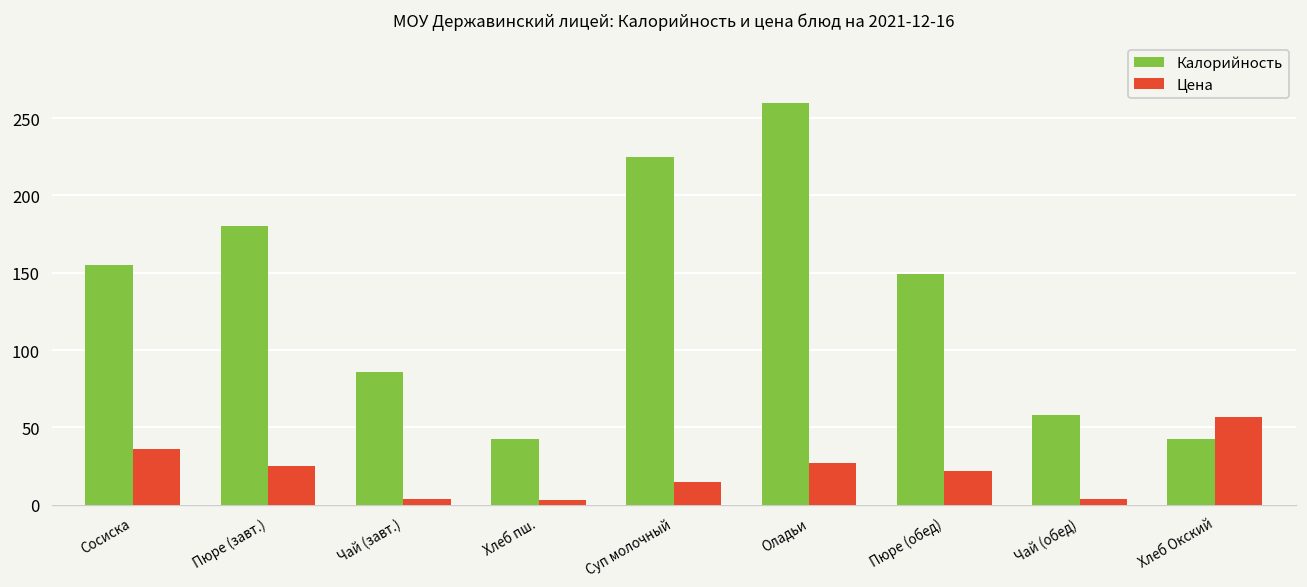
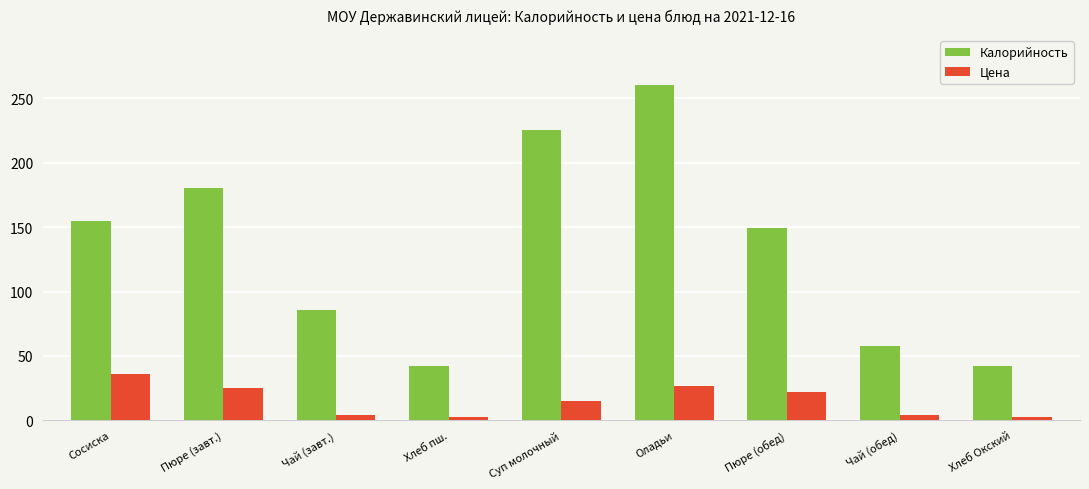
Цена, Хлеб Окский: 57 -> 3
